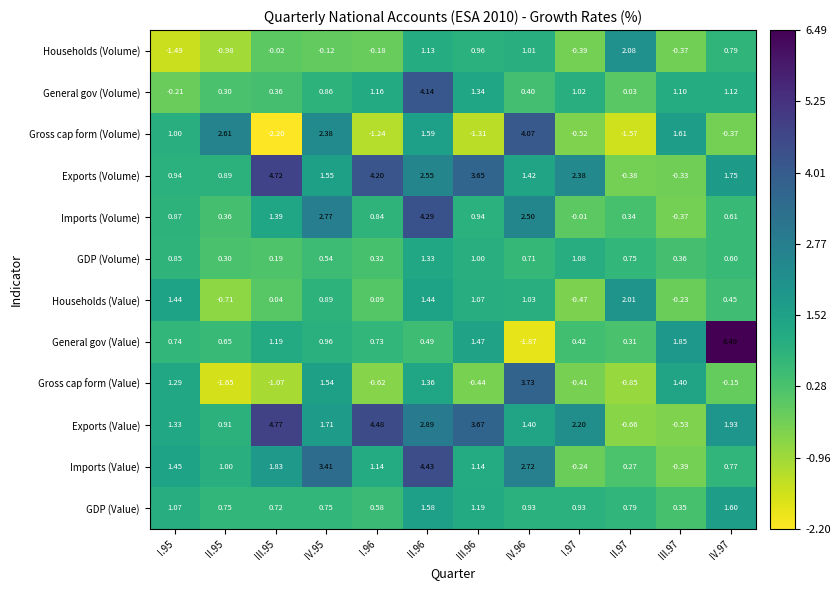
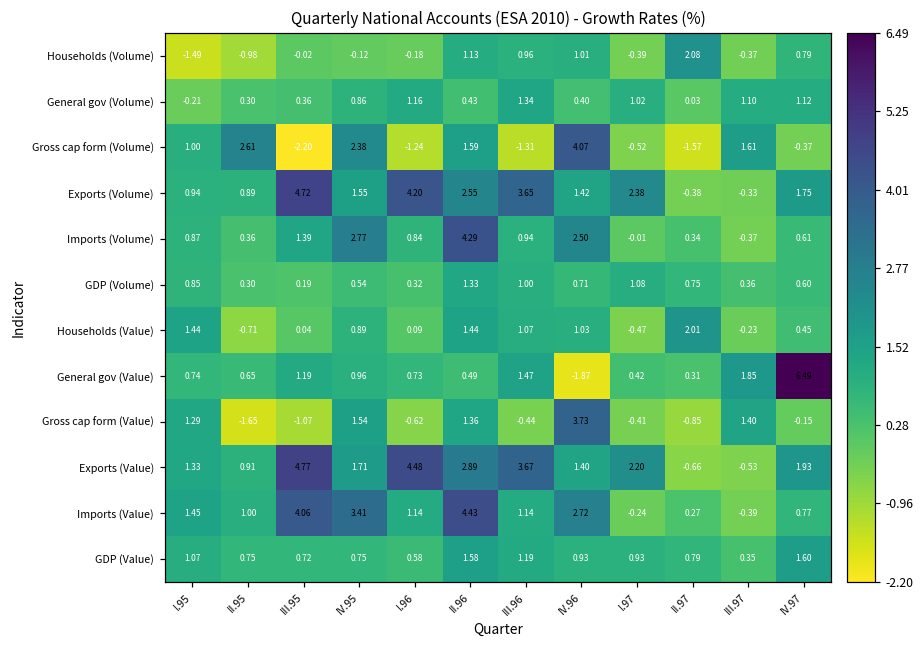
General gov (Volume), II.96: 4.14 -> 0.43
Imports (Value), III.95: 1.83 -> 4.06
